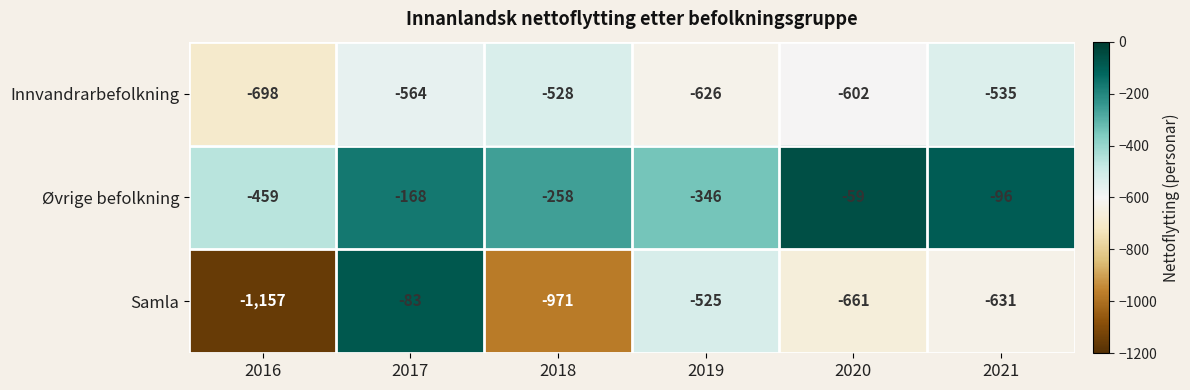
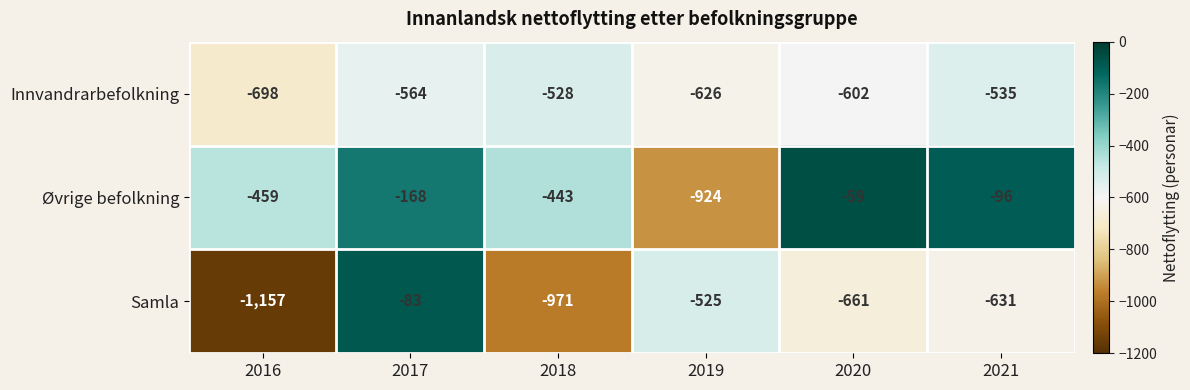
Øvrige befolkning, 2018: -258 -> -443
Øvrige befolkning, 2019: -346 -> -924
